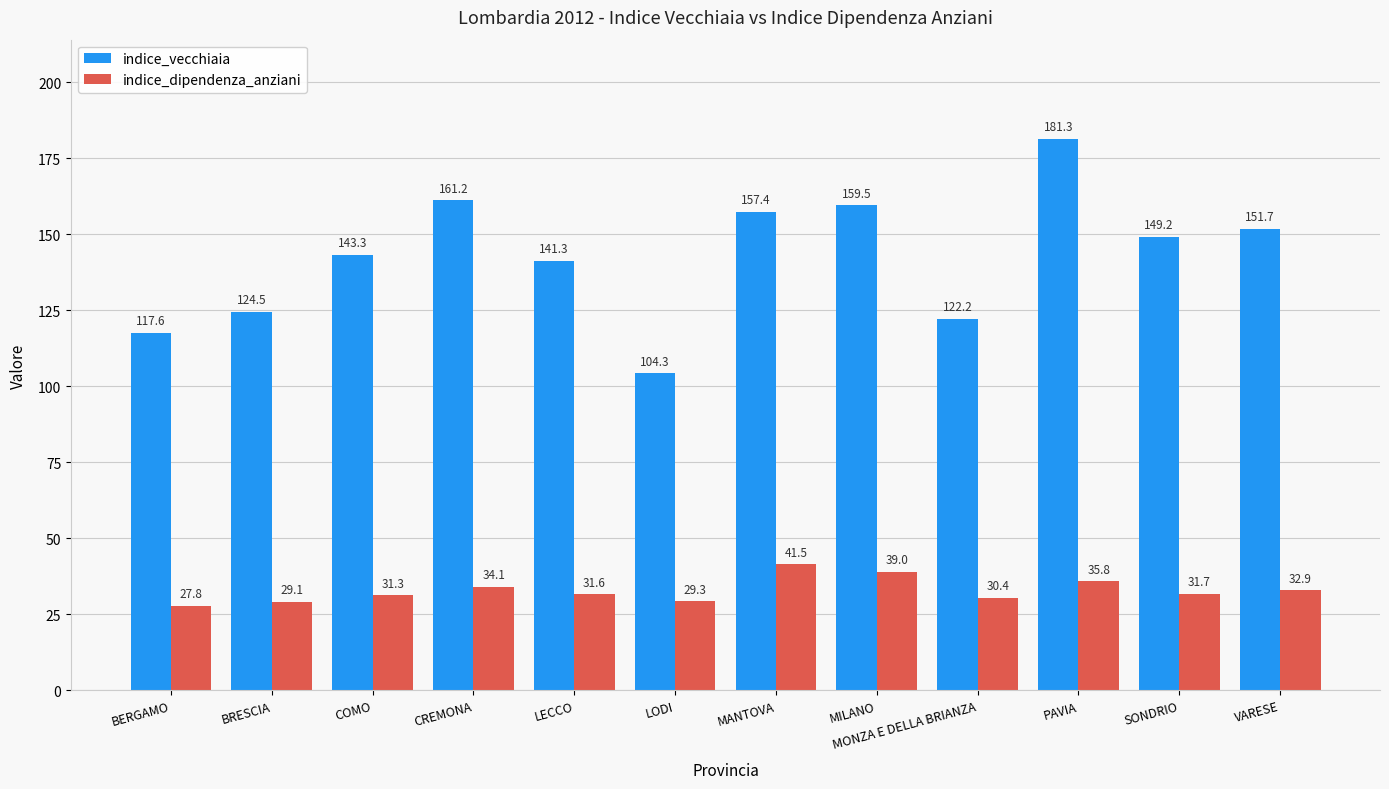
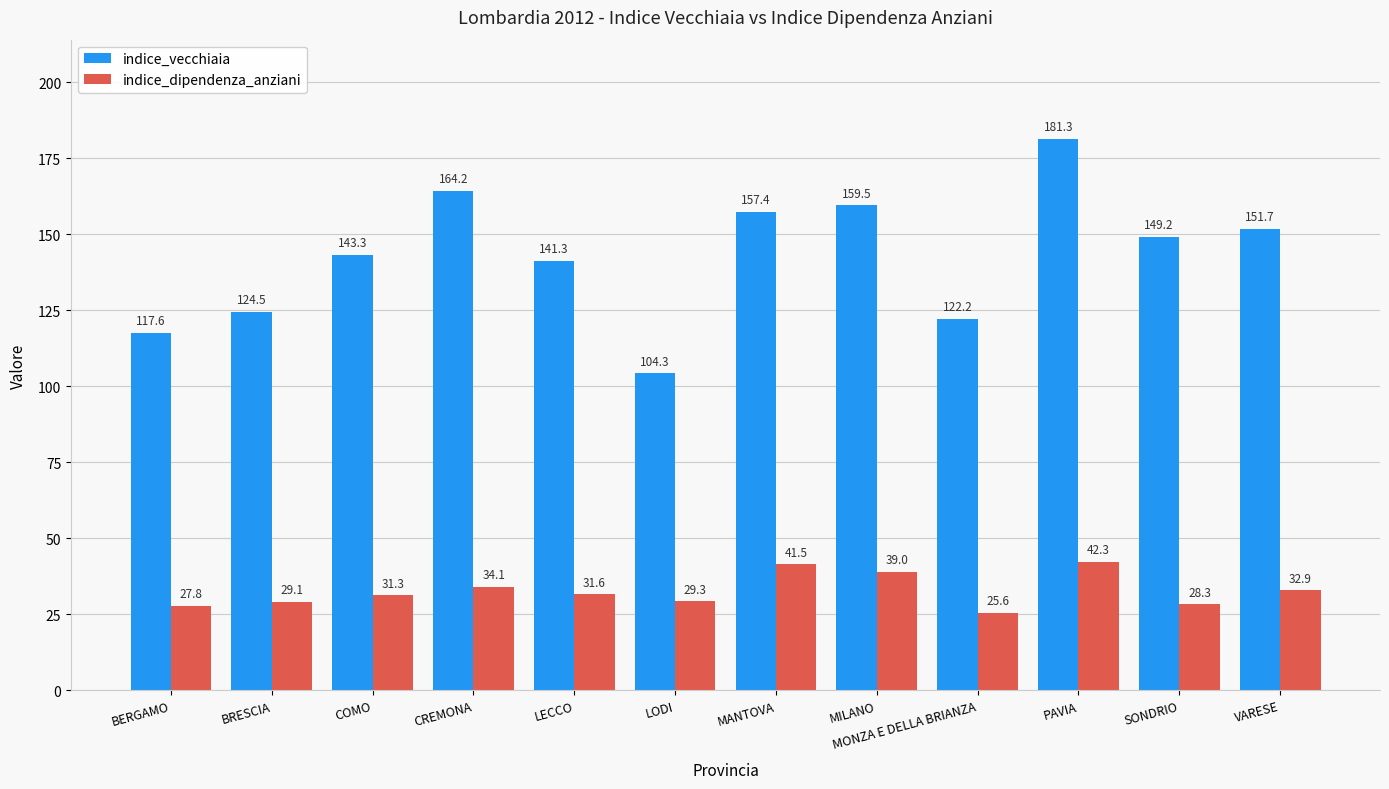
indice_vecchiaia, CREMONA: 161.2 -> 164.2
indice_dipendenza_anziani, MONZA E DELLA BRIANZA: 30.4 -> 25.6
indice_dipendenza_anziani, PAVIA: 35.8 -> 42.3
indice_dipendenza_anziani, SONDRIO: 31.7 -> 28.3
